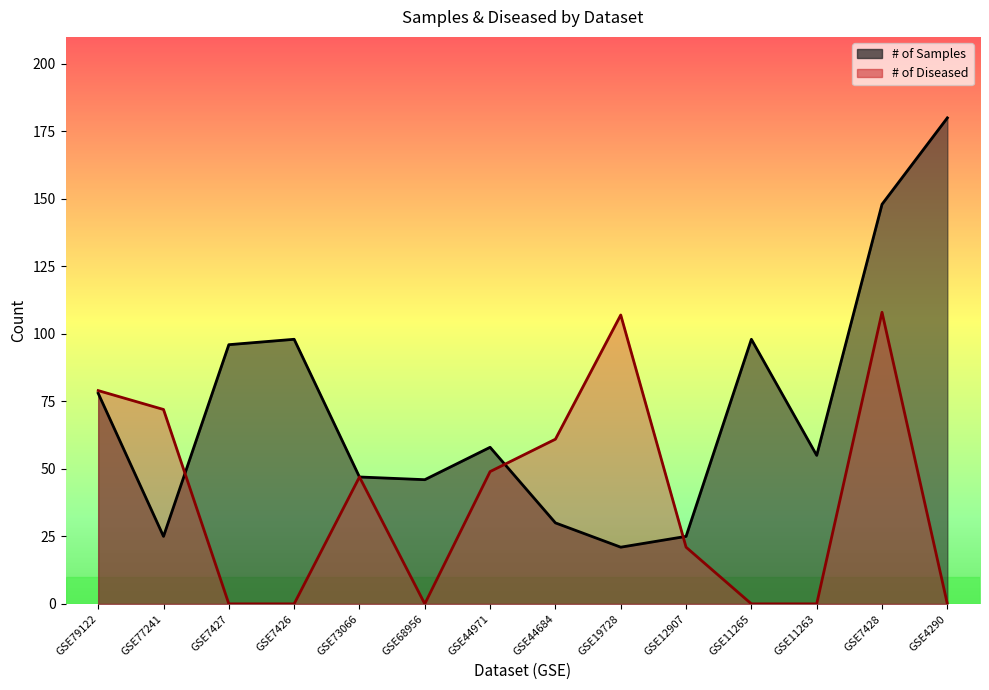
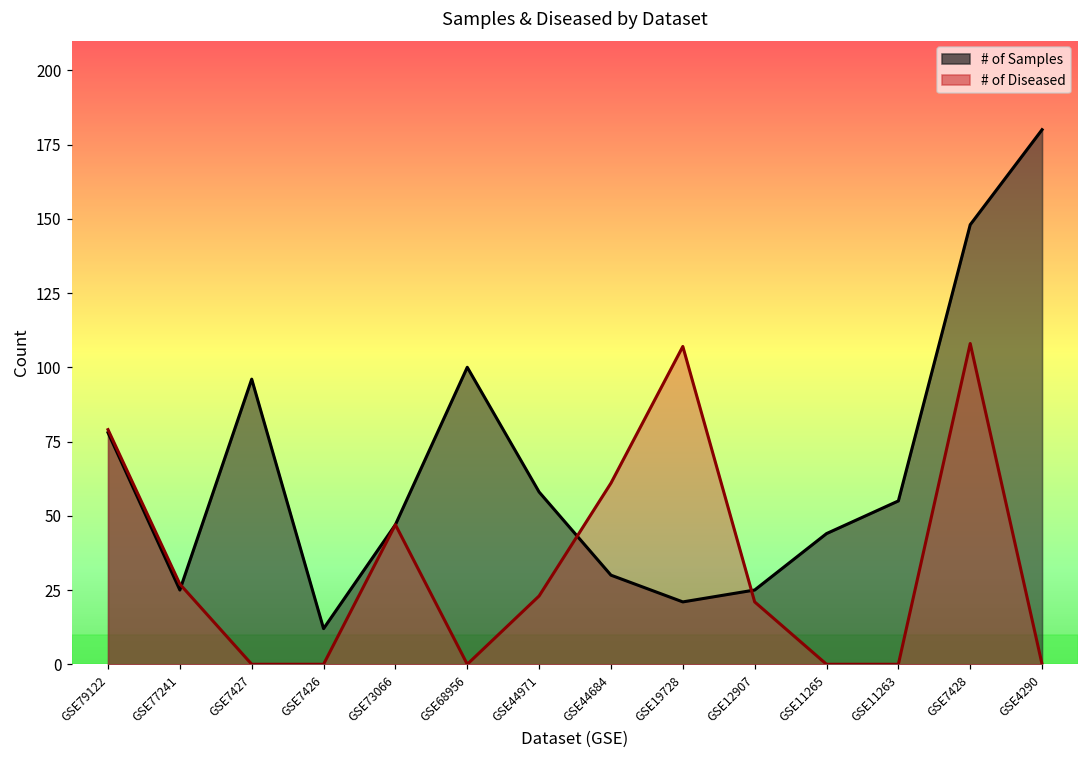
# of Diseased, GSE77241: 72 -> 27
# of Samples, GSE7426: 98 -> 12
# of Samples, GSE68956: 46 -> 100
# of Diseased, GSE44971: 49 -> 23
# of Samples, GSE11265: 98 -> 44
